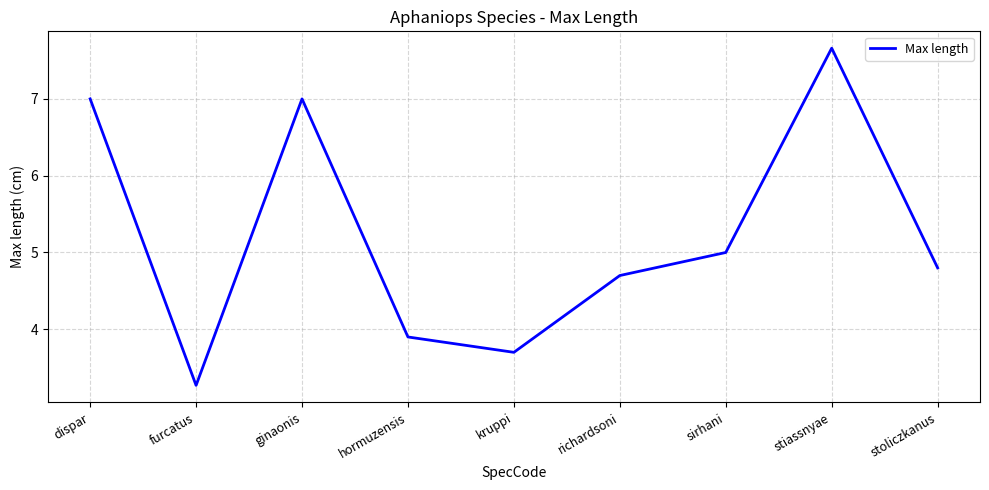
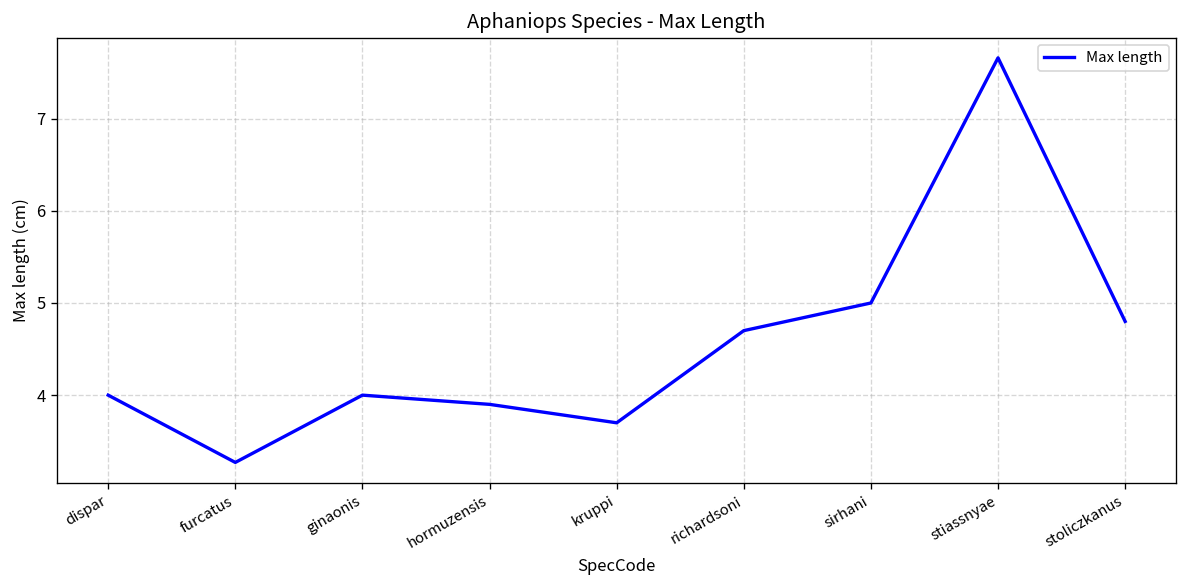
dispar: 7 -> 4
ginaonis: 7 -> 4
